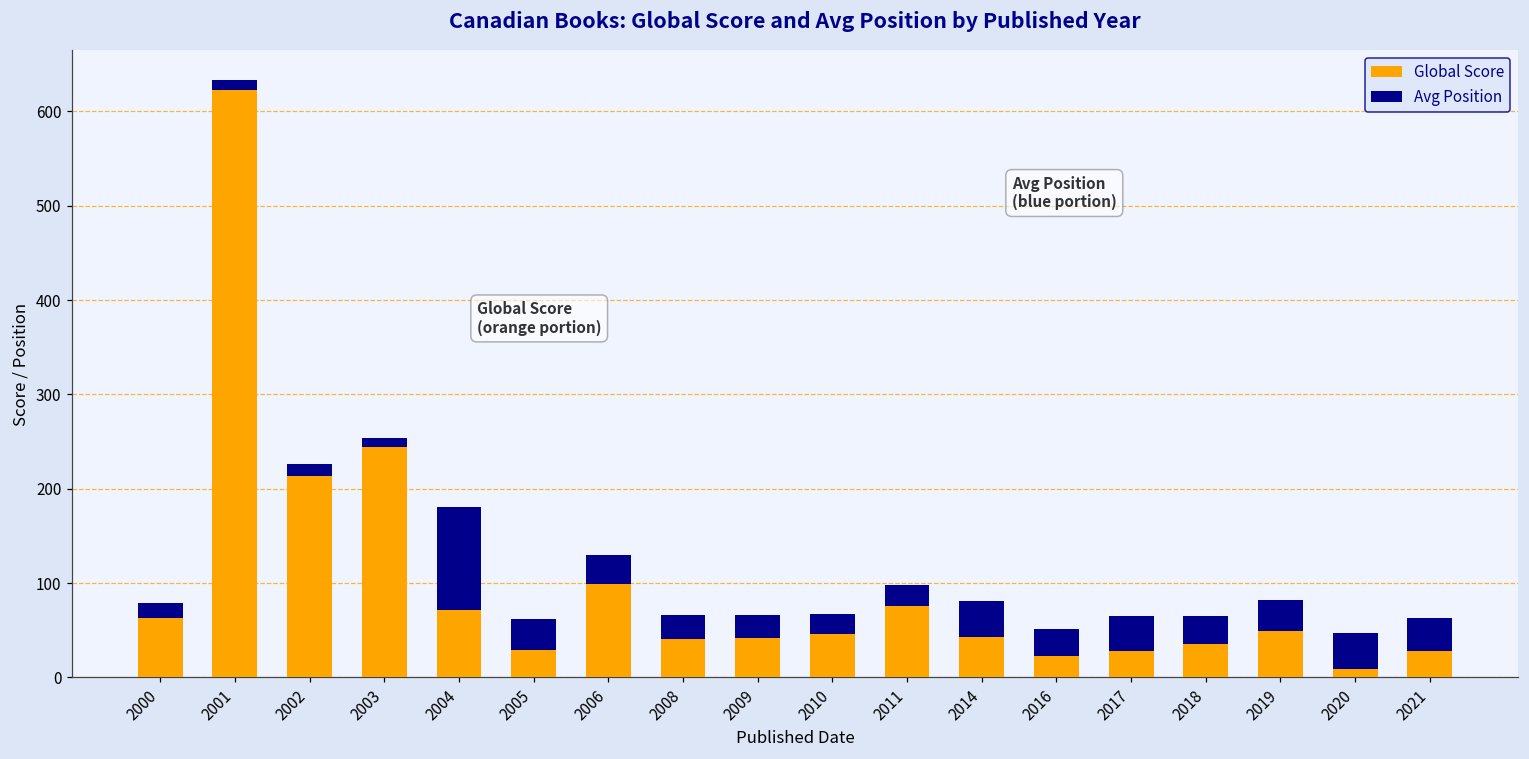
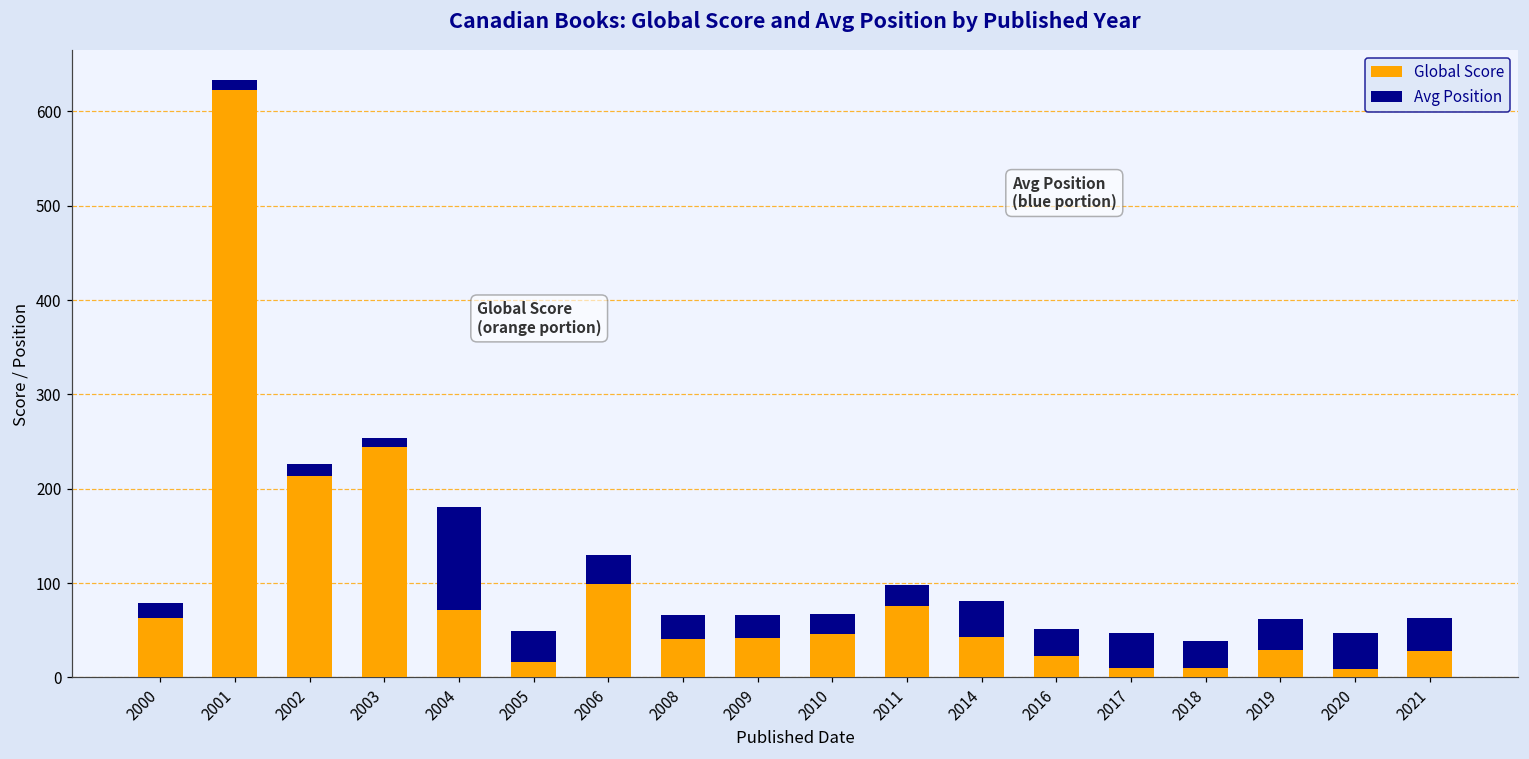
Global Score, 2005: 30 -> 20
Global Score, 2017: 30 -> 10
Global Score, 2018: 40 -> 10
Global Score, 2019: 50 -> 30
